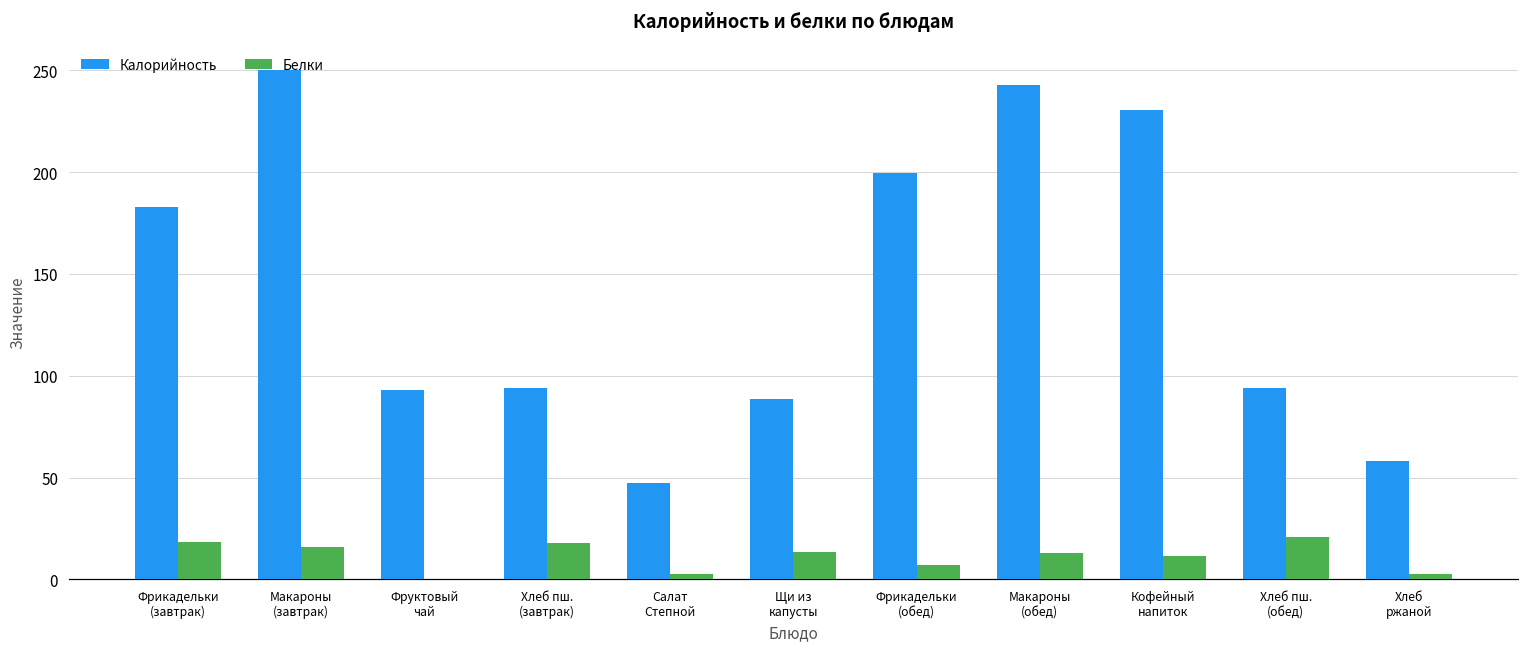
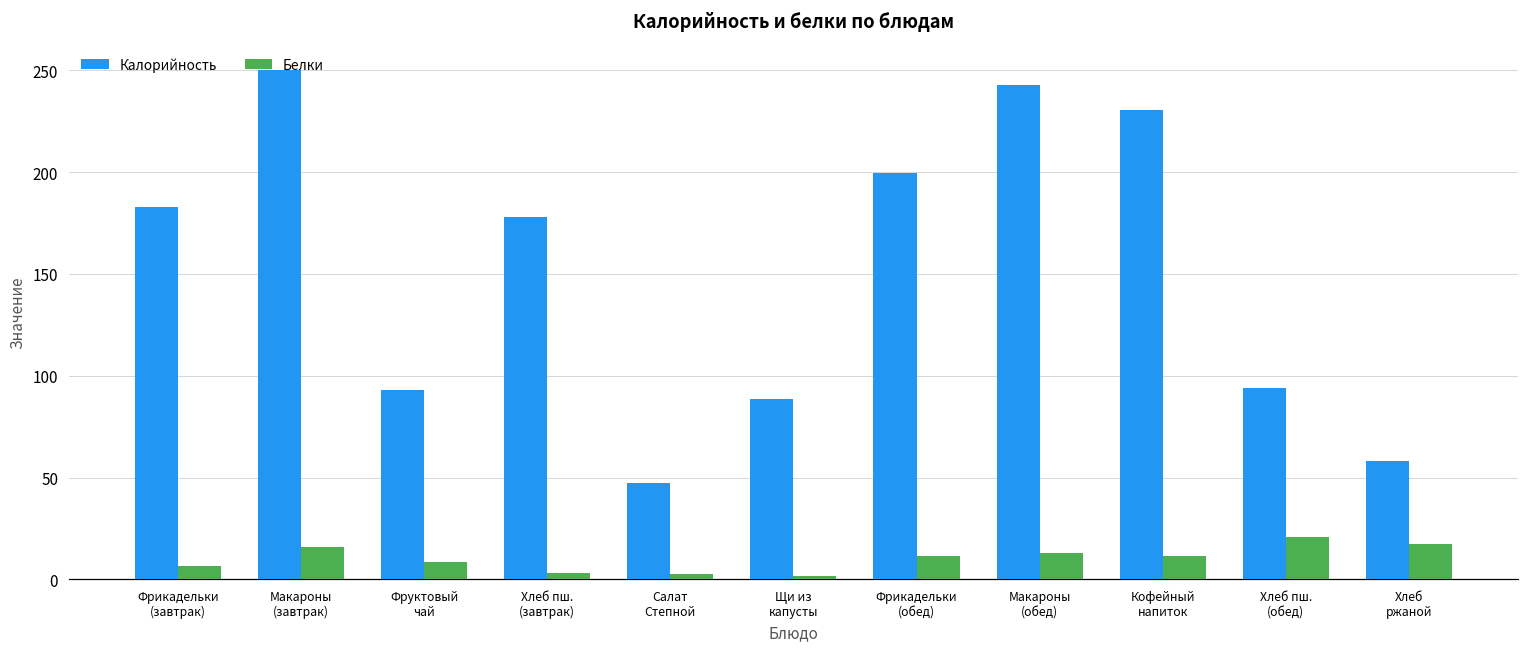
Белки, Фрикадельки (завтрак): 18 -> 6
Белки, Фруктовый чай: 0 -> 8
Калорийность, Хлеб пш. (завтрак): 94 -> 178
Белки, Хлеб пш. (завтрак): 18 -> 3
Белки, Щи из капусты: 13 -> 2
Белки, Фрикадельки (обед): 7 -> 12
Белки, Хлеб ржаной: 3 -> 17
